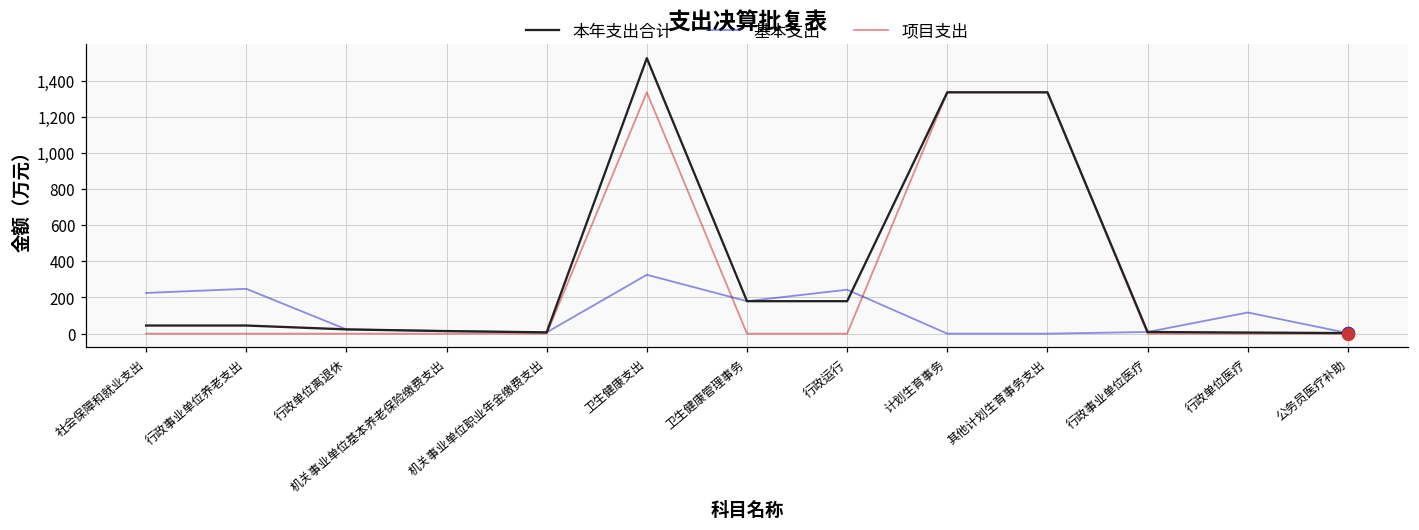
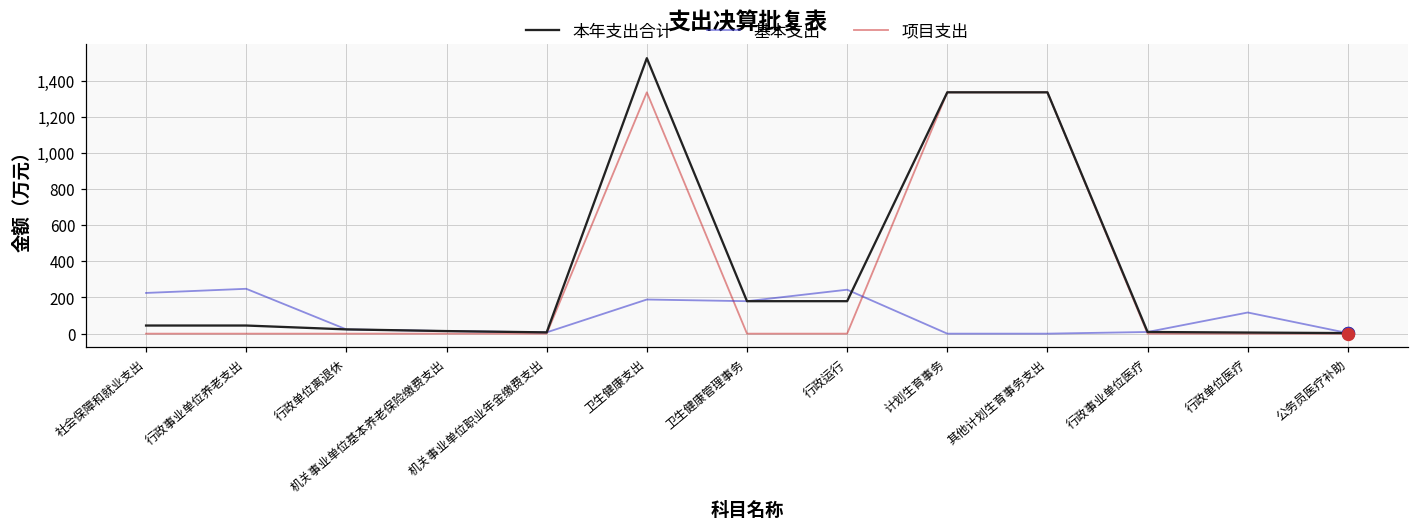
基本支出, 卫生健康支出: 330 -> 190
